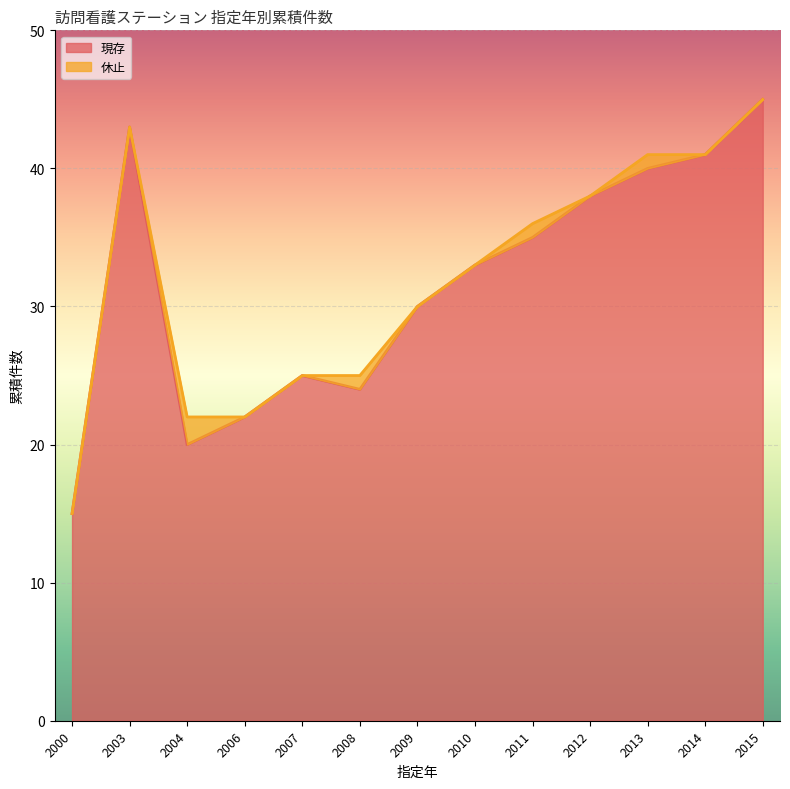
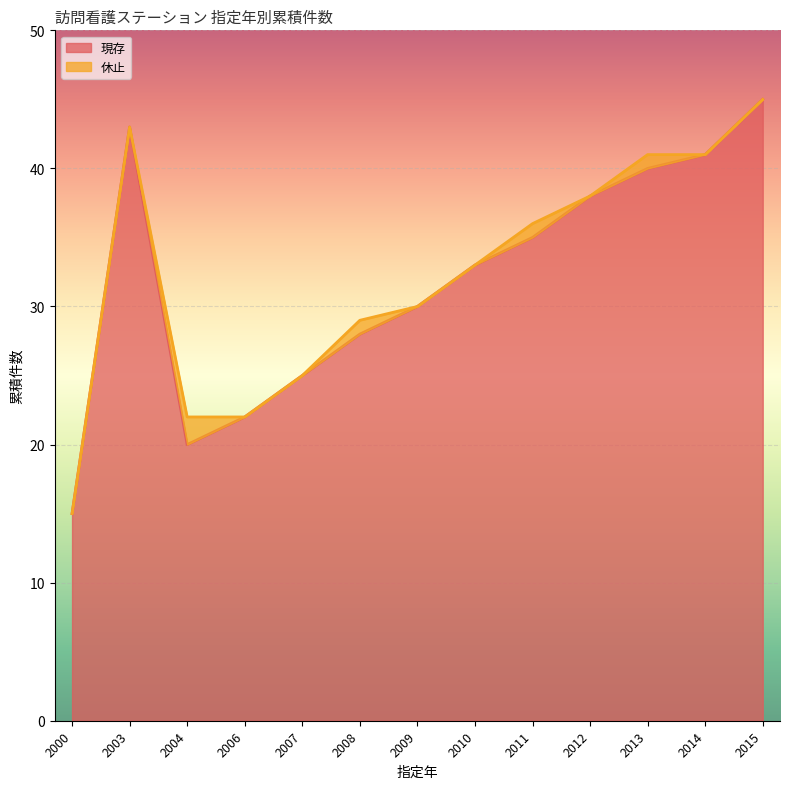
現存, 2008: 24 -> 28
